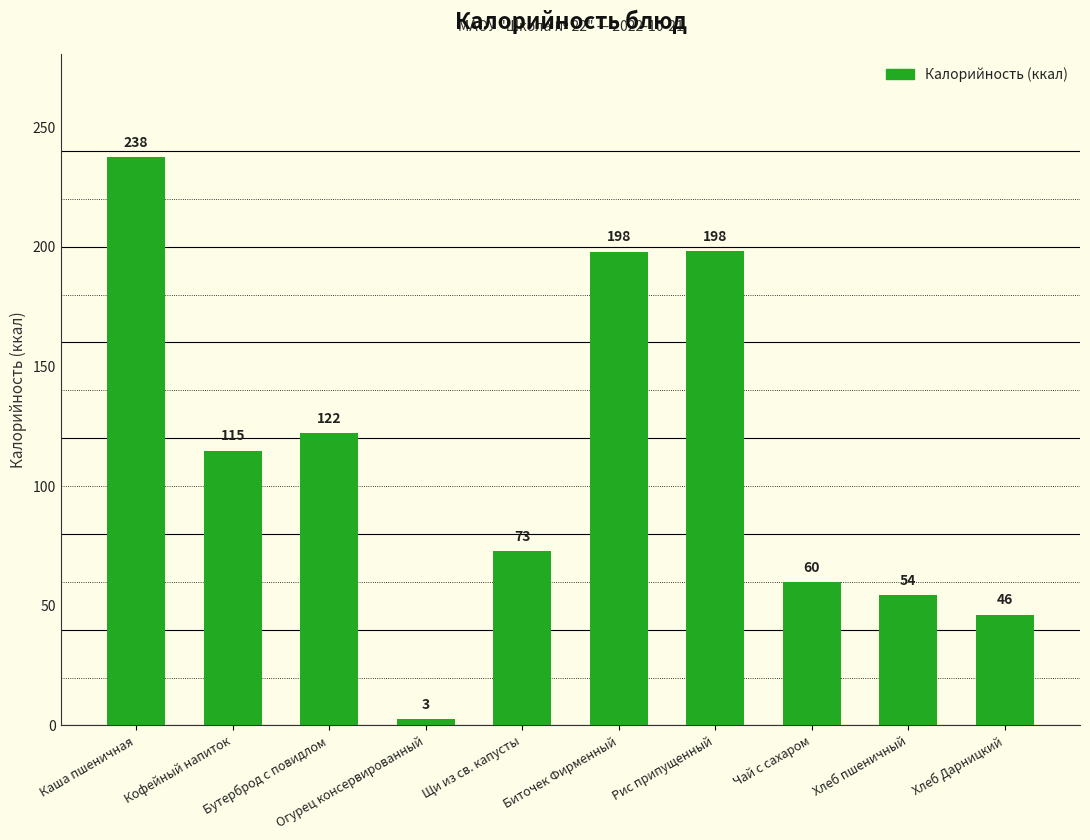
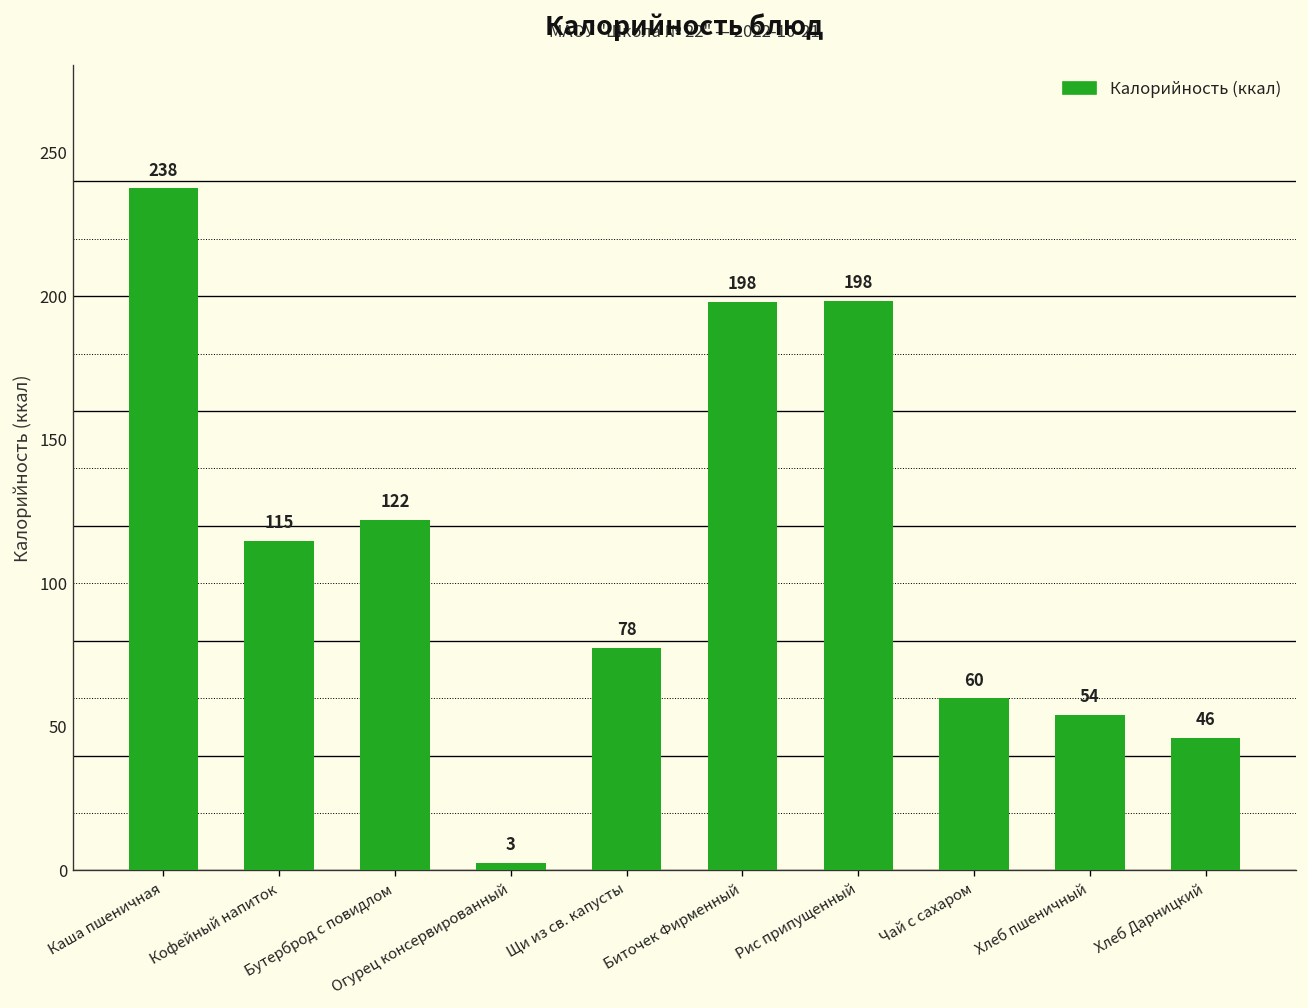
Щи из св. капусты: 73 -> 78
